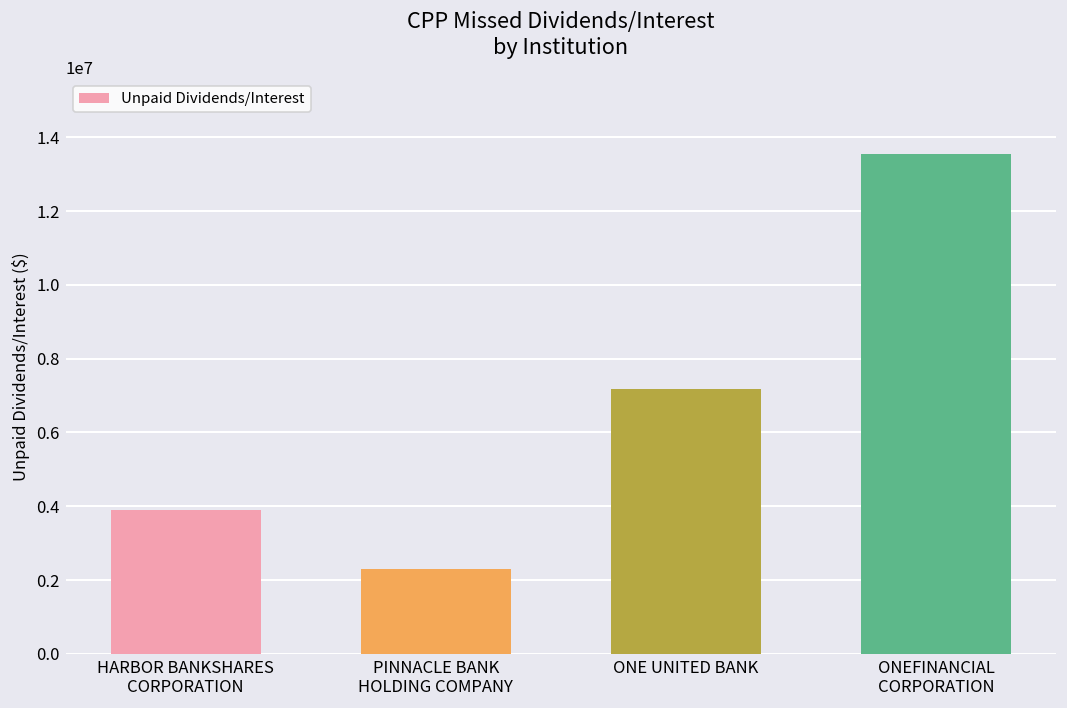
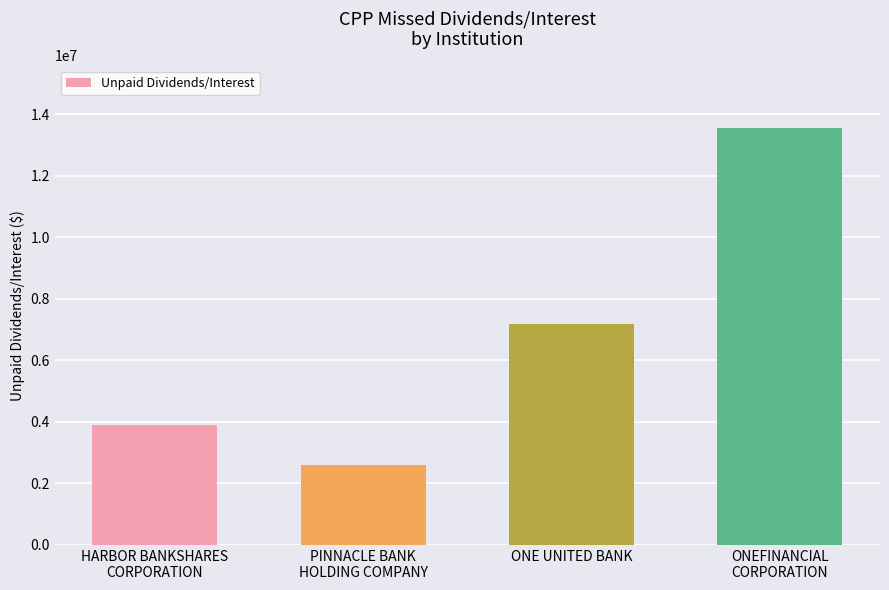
PINNACLE BANK HOLDING COMPANY: 2300000 -> 2600000
